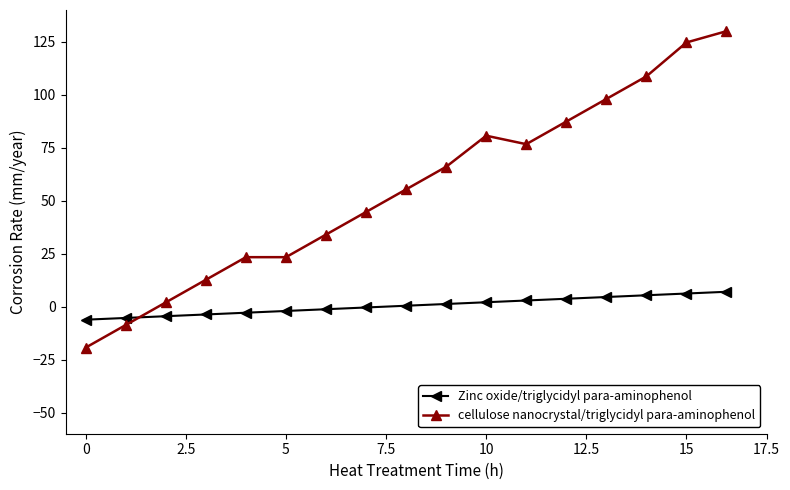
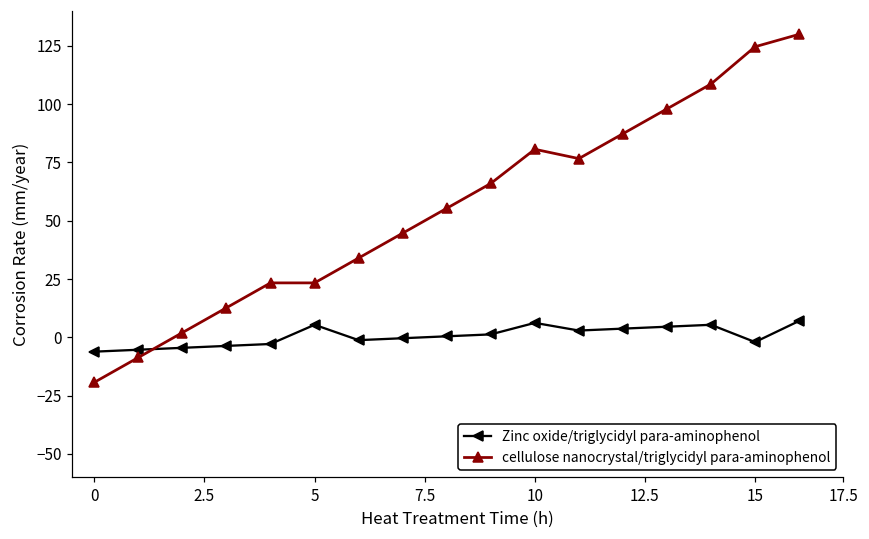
Zinc oxide/triglycidyl para-aminophenol, 5: -2 -> 5
Zinc oxide/triglycidyl para-aminophenol, 10: 2 -> 6
Zinc oxide/triglycidyl para-aminophenol, 15: 6 -> -2
